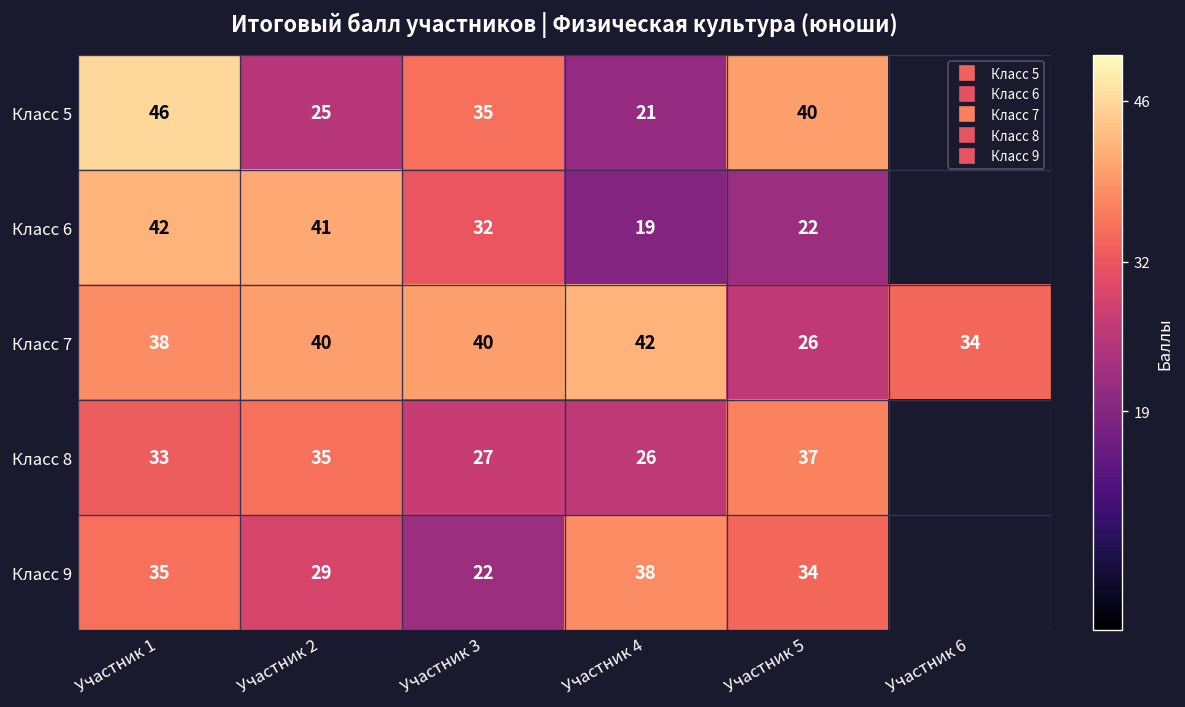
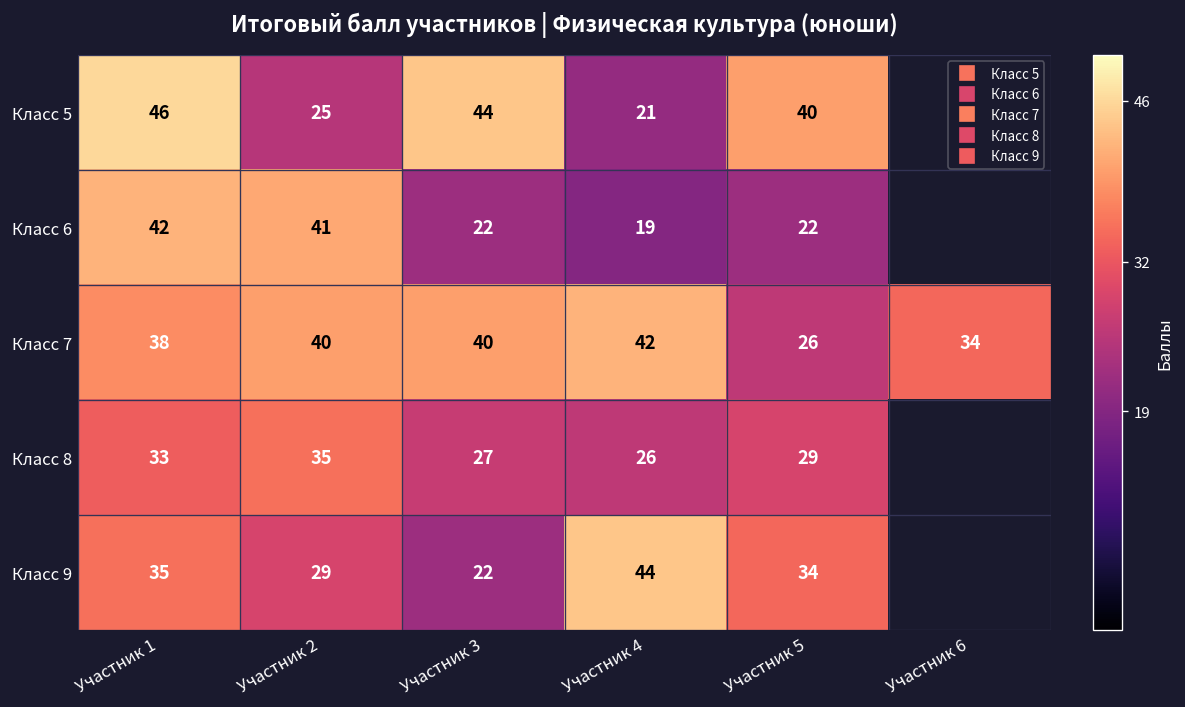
Класс 5, Участник 3: 35 -> 44
Класс 6, Участник 3: 32 -> 22
Класс 8, Участник 5: 37 -> 29
Класс 9, Участник 4: 38 -> 44
